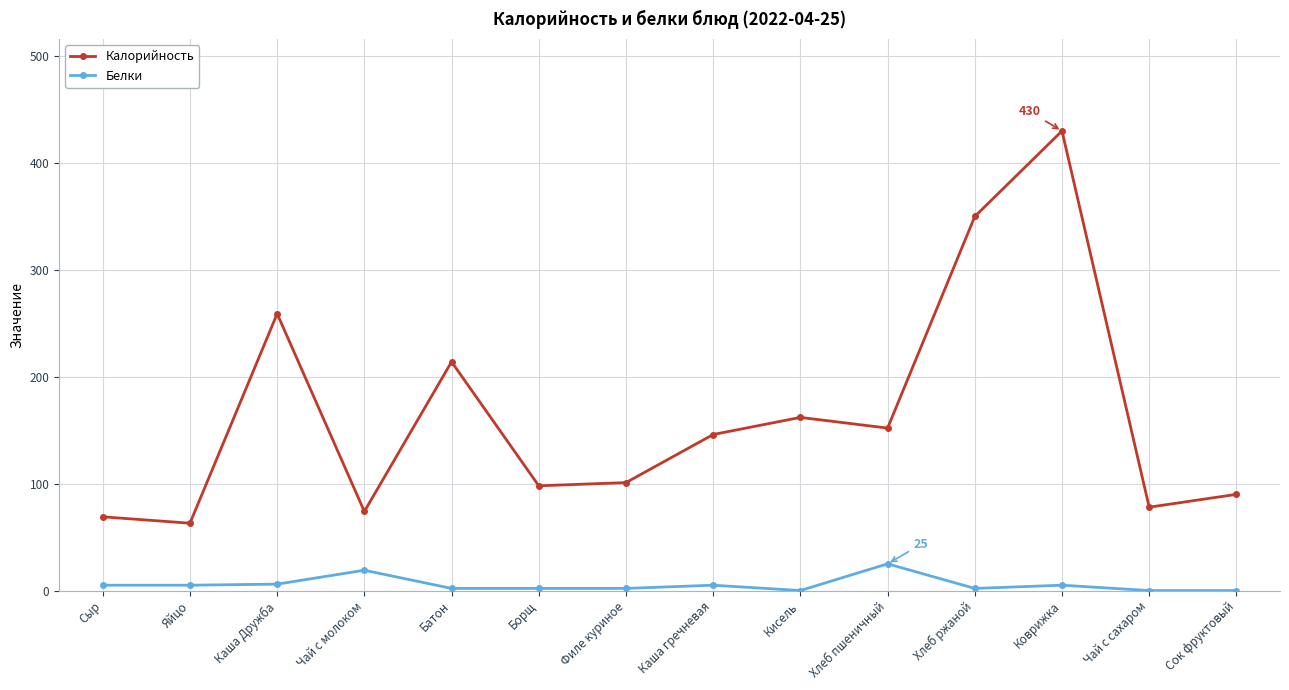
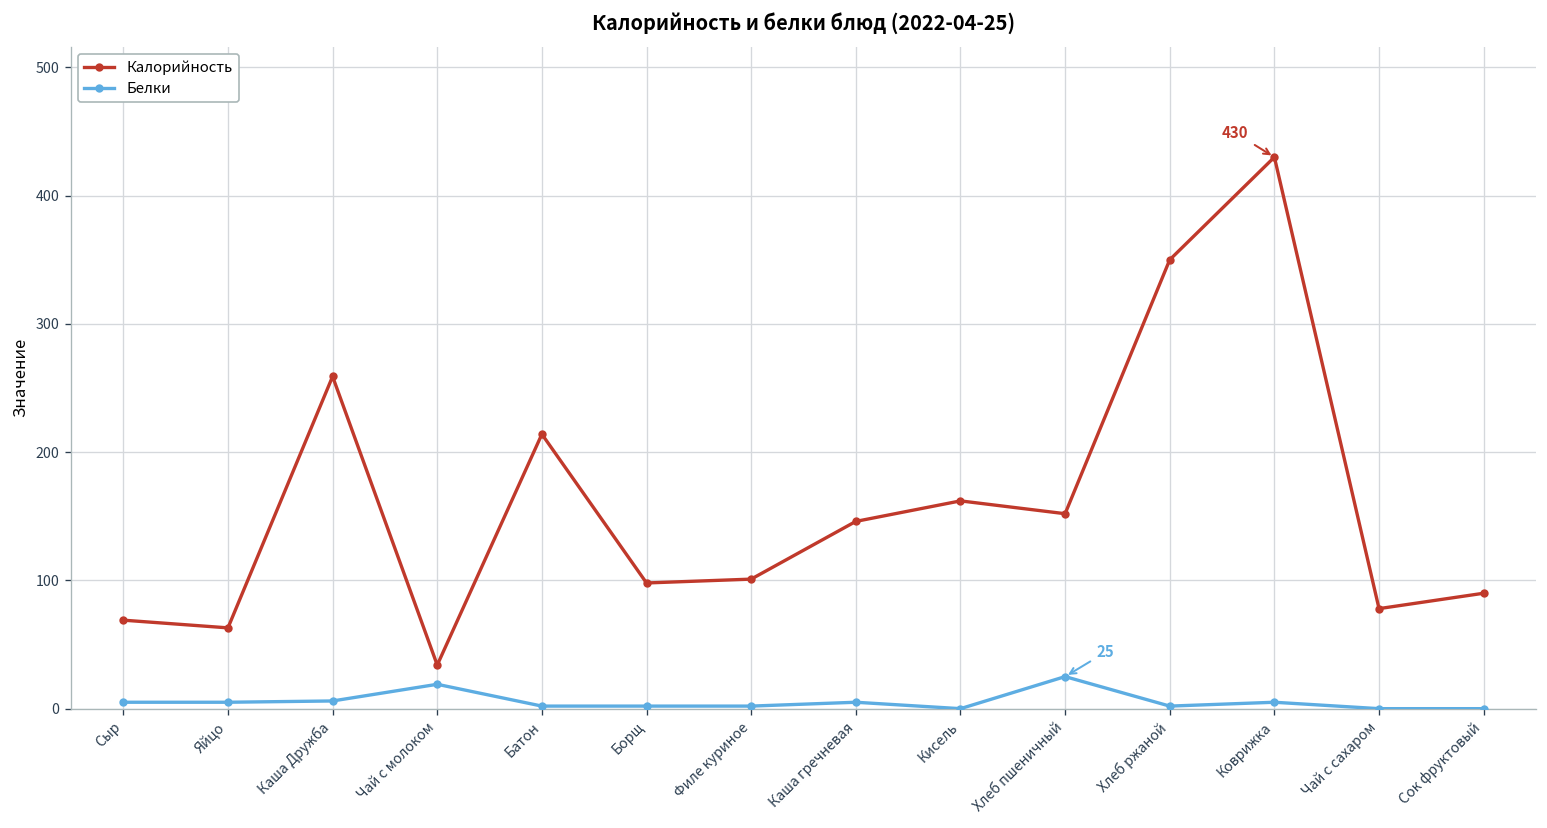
Калорийность, Чай с молоком: 74 -> 34
